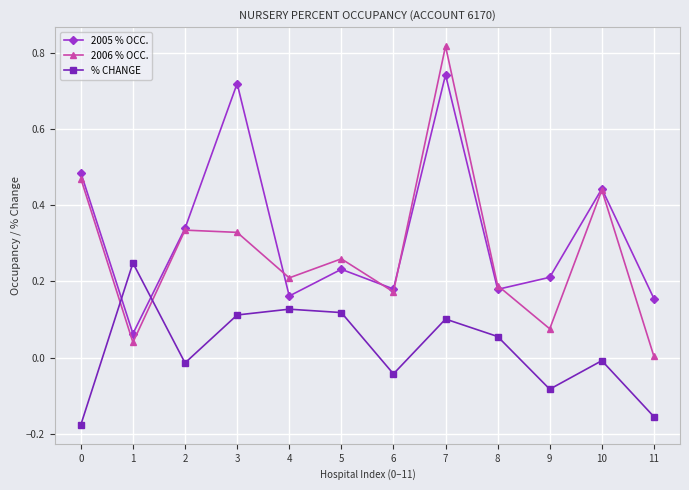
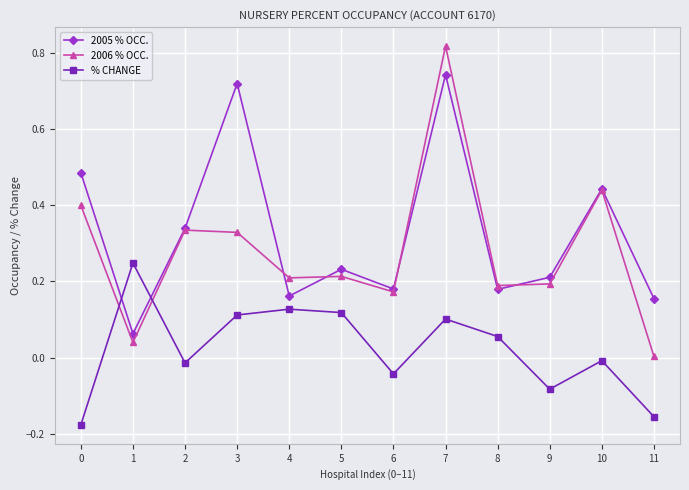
2006 % OCC., 0: 0.47 -> 0.40
2006 % OCC., 5: 0.26 -> 0.21
2006 % OCC., 9: 0.08 -> 0.19
